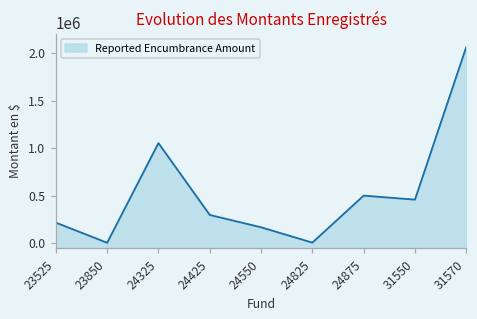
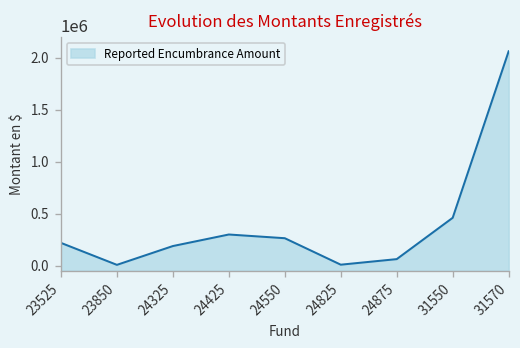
24325: 1100000 -> 200000
24550: 200000 -> 300000
24875: 500000 -> 100000
